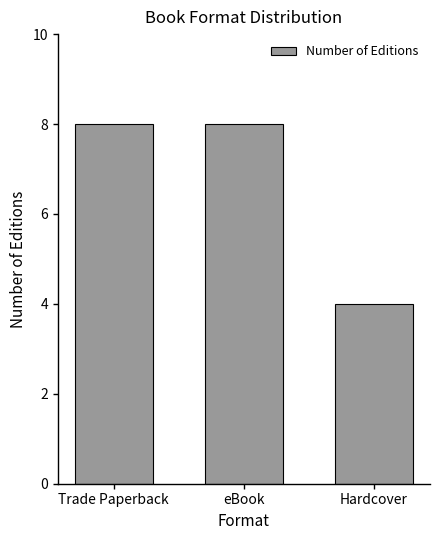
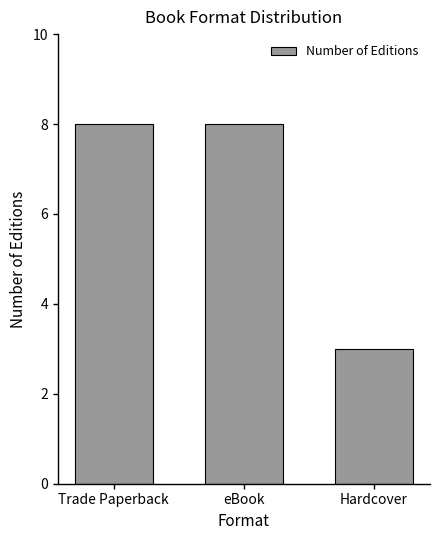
Hardcover: 4 -> 3
